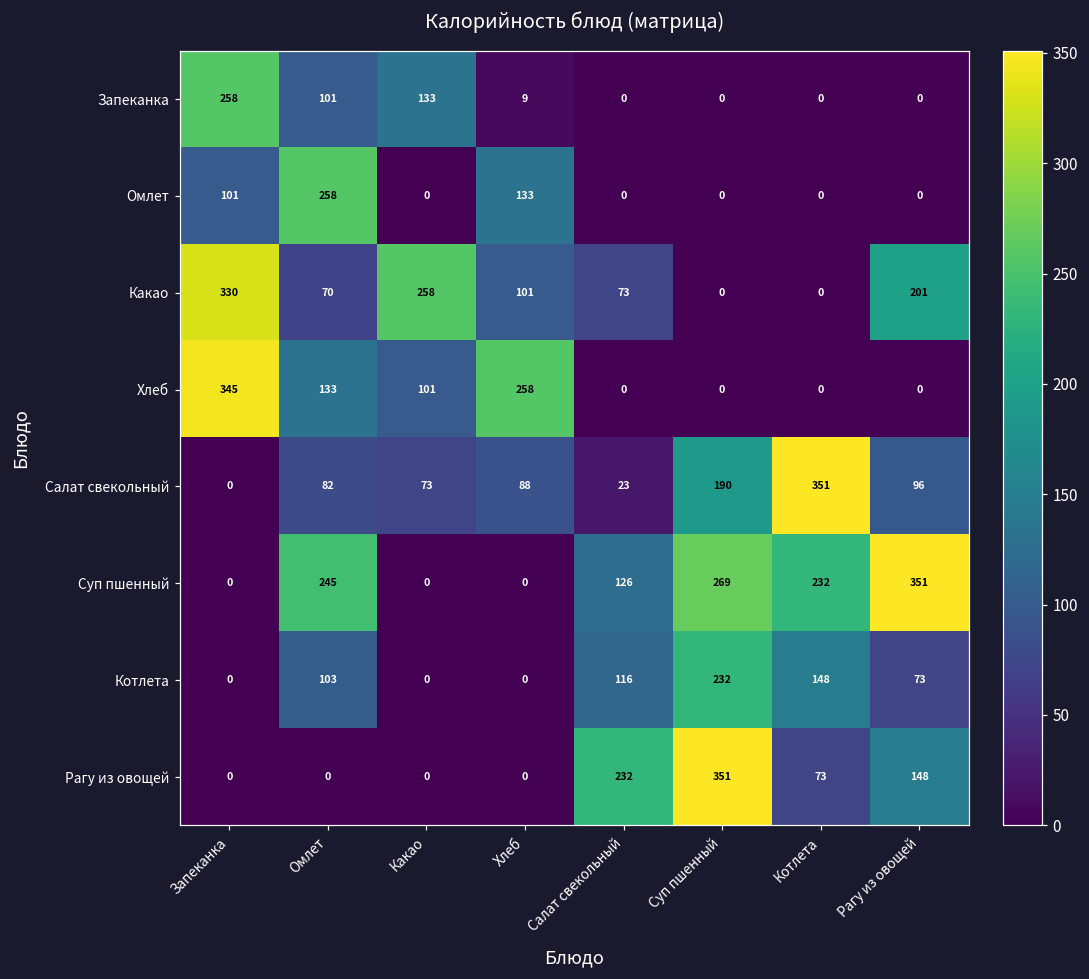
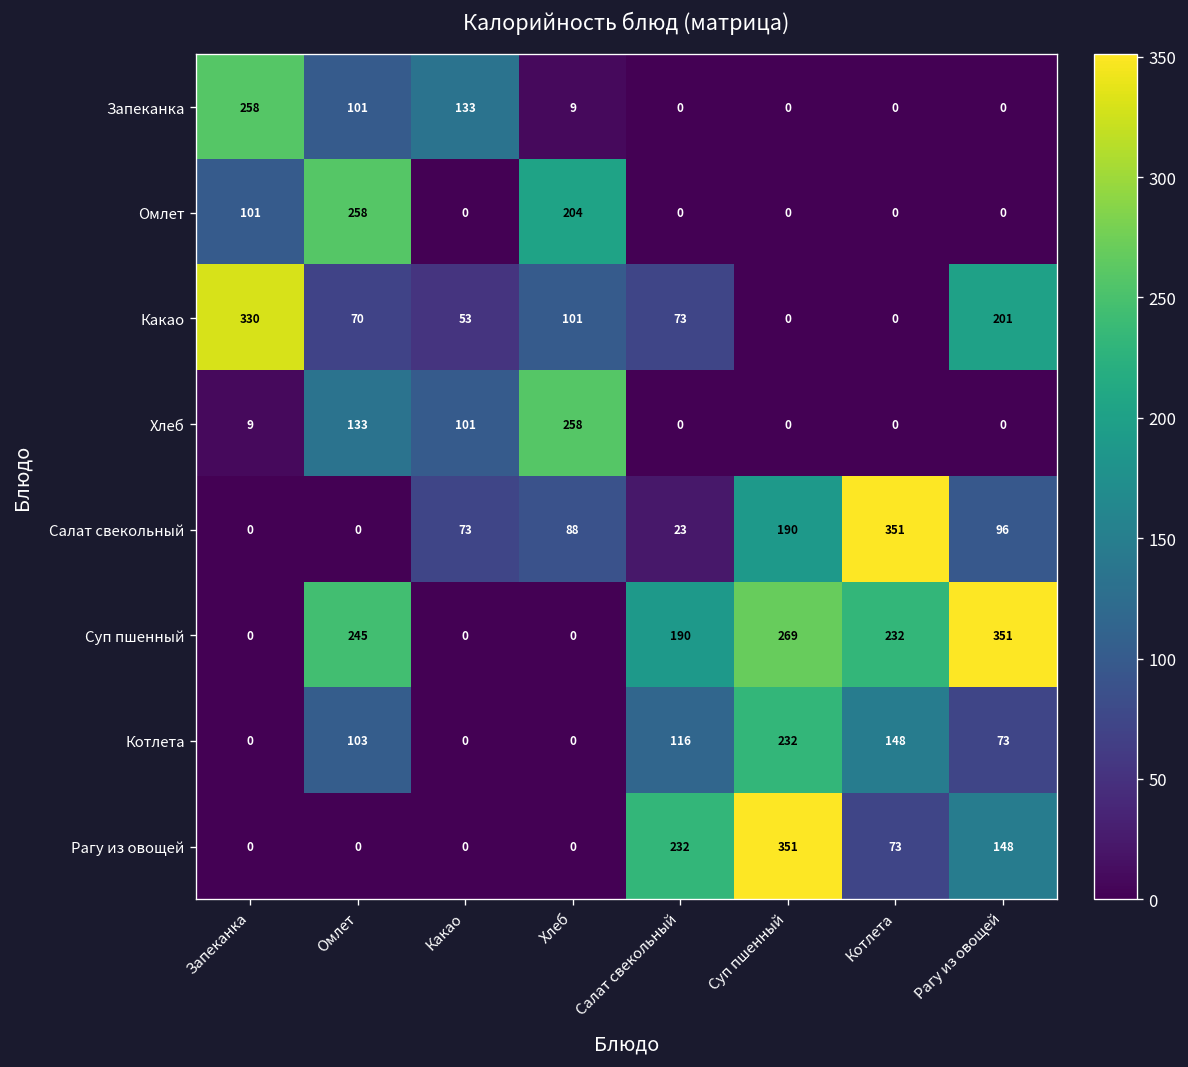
Омлет, Хлеб: 133 -> 204
Какао, Какао: 258 -> 53
Хлеб, Запеканка: 345 -> 9
Салат свекольный, Омлет: 82 -> 0
Суп пшенный, Салат свекольный: 126 -> 190
